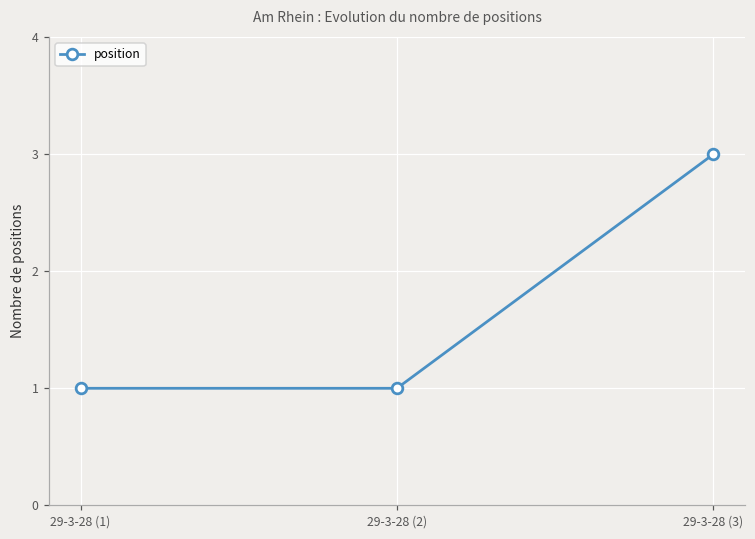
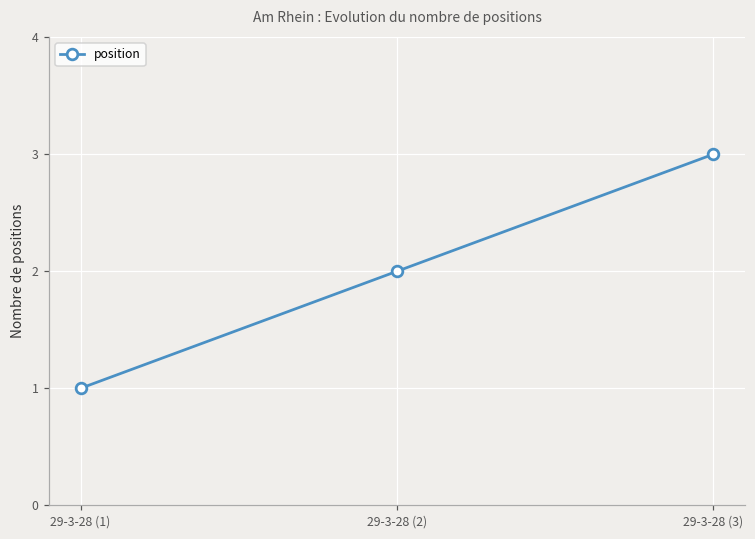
29-3-28 (2): 1 -> 2
